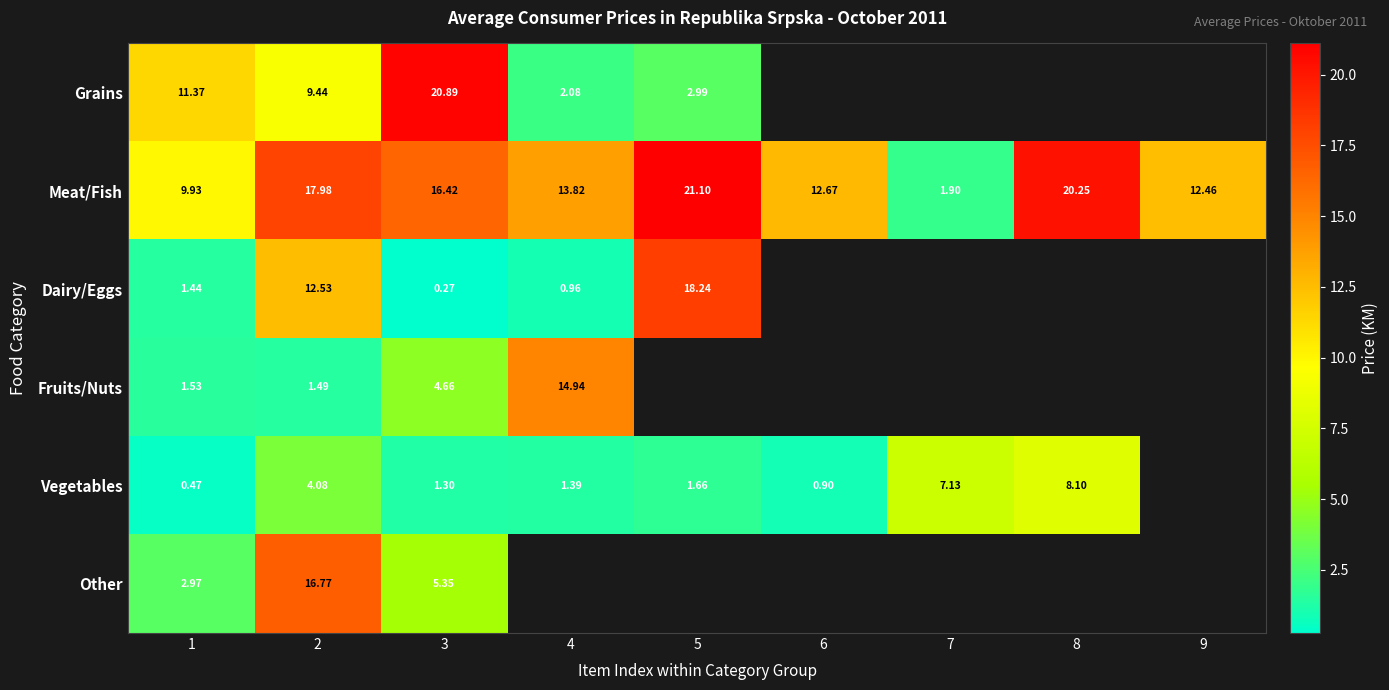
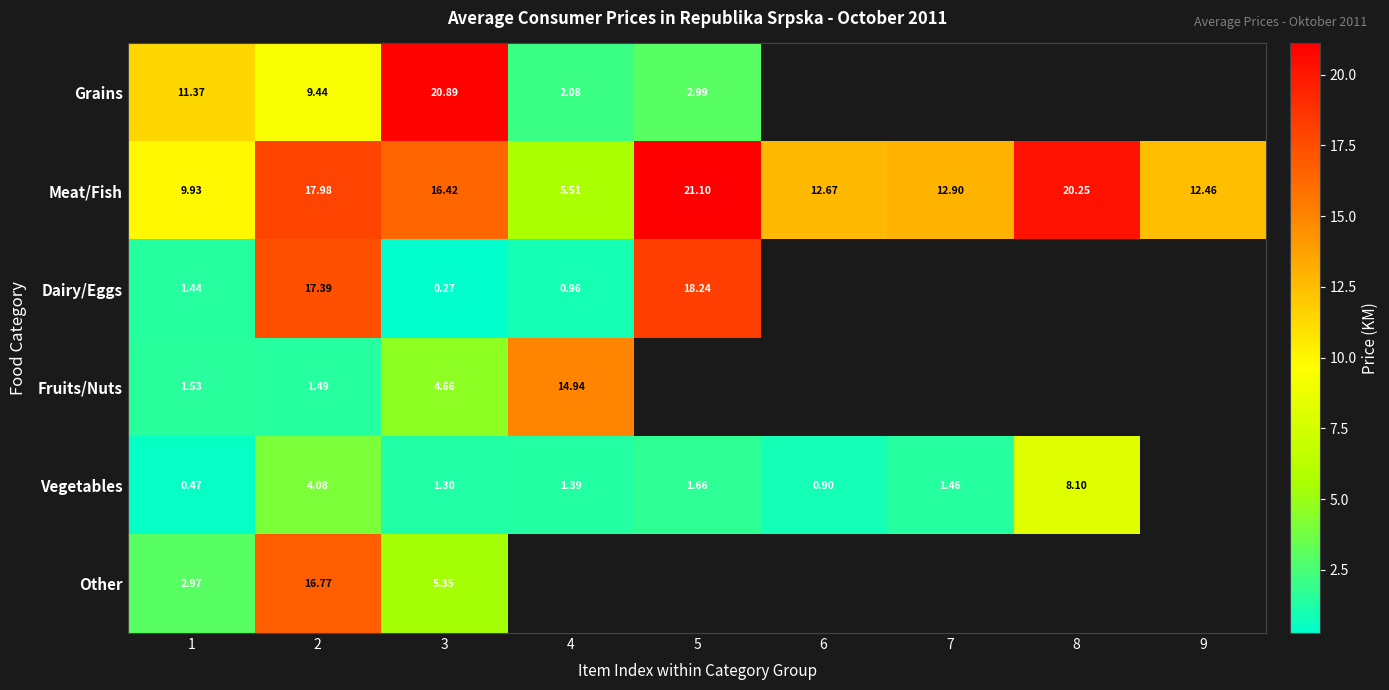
Meat/Fish, 4: 13.82 -> 5.51
Meat/Fish, 7: 1.90 -> 12.90
Dairy/Eggs, 2: 12.53 -> 17.39
Vegetables, 7: 7.13 -> 1.46
